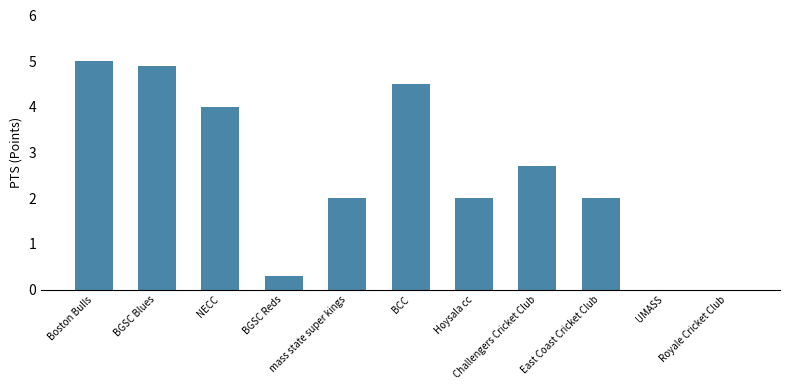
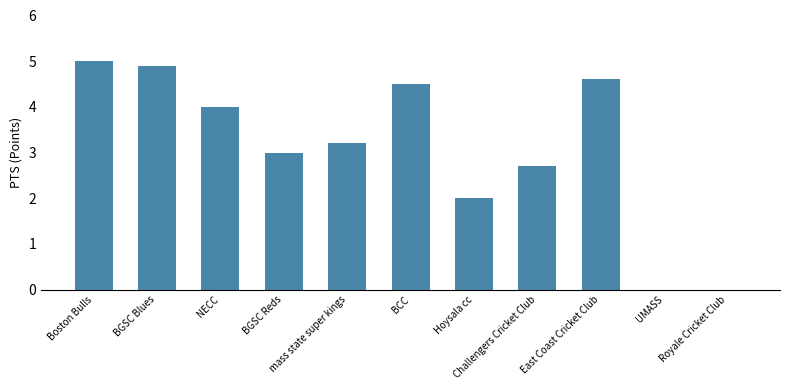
BGSC Reds: 0.3 -> 3.0
mass state super kings: 2.0 -> 3.2
East Coast Cricket Club: 2.0 -> 4.6
